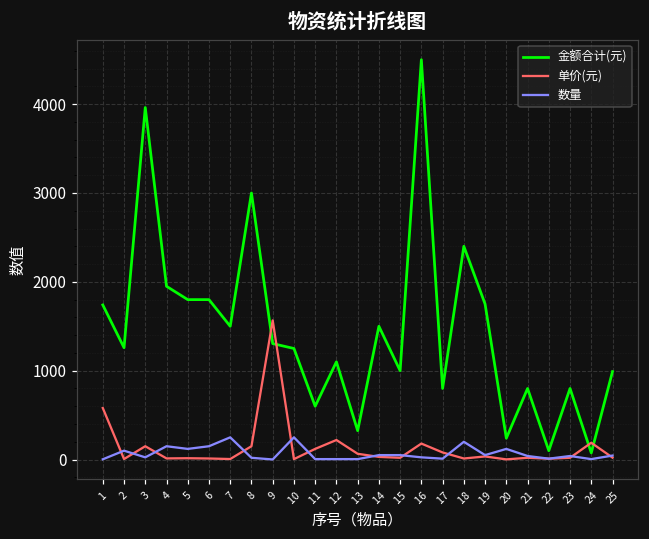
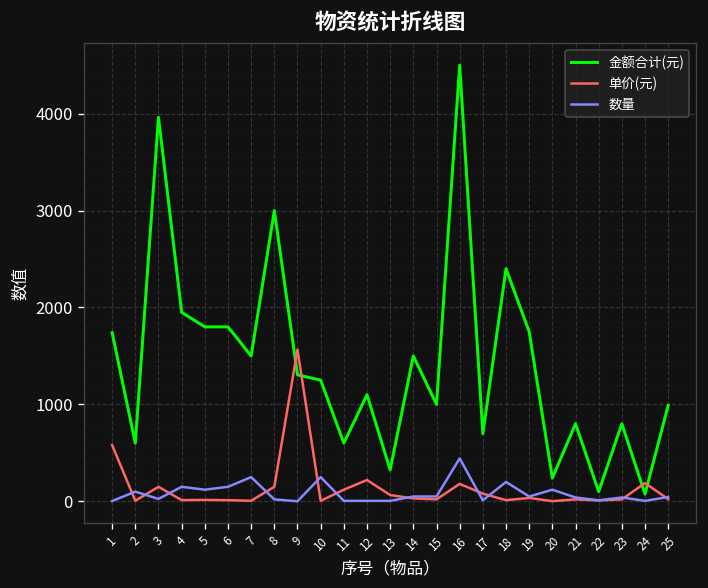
金额合计(元), 2: 1300 -> 600
数量, 16: 0 -> 400
金额合计(元), 17: 800 -> 700
